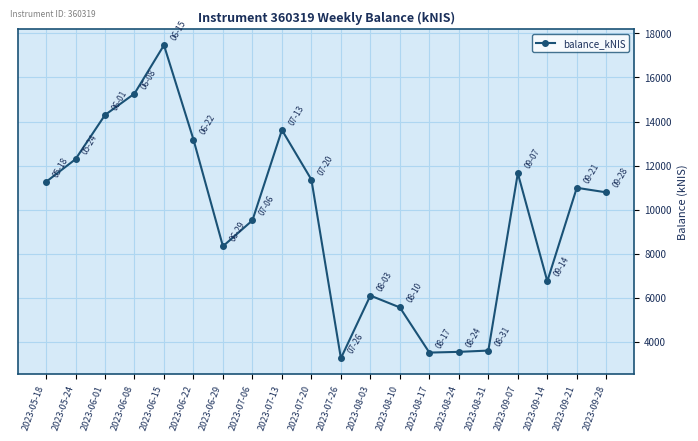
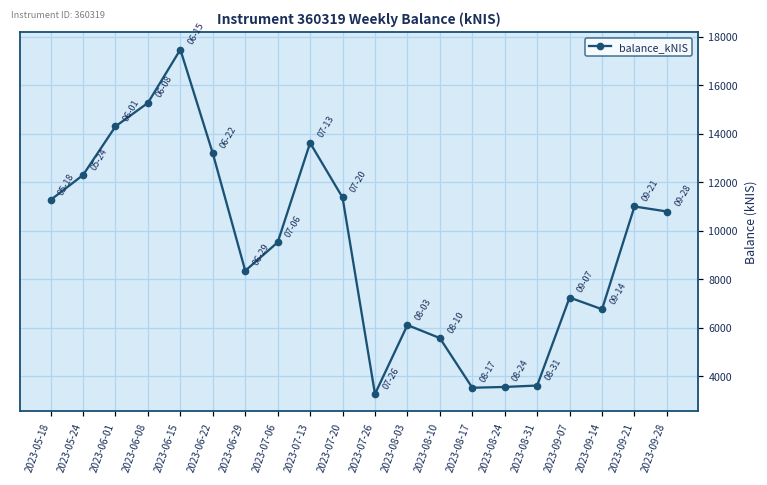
2023-09-07: 11700 -> 7200
